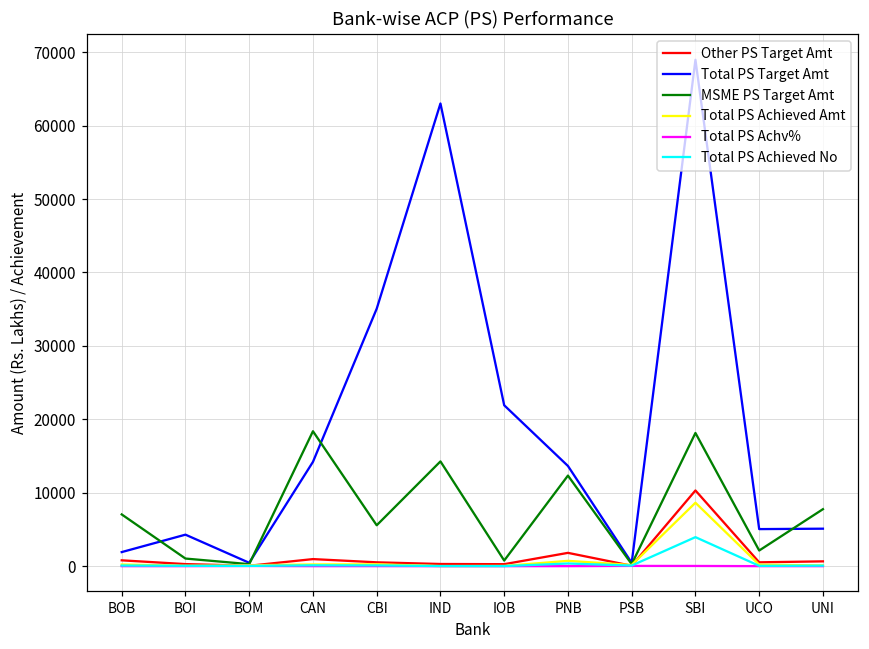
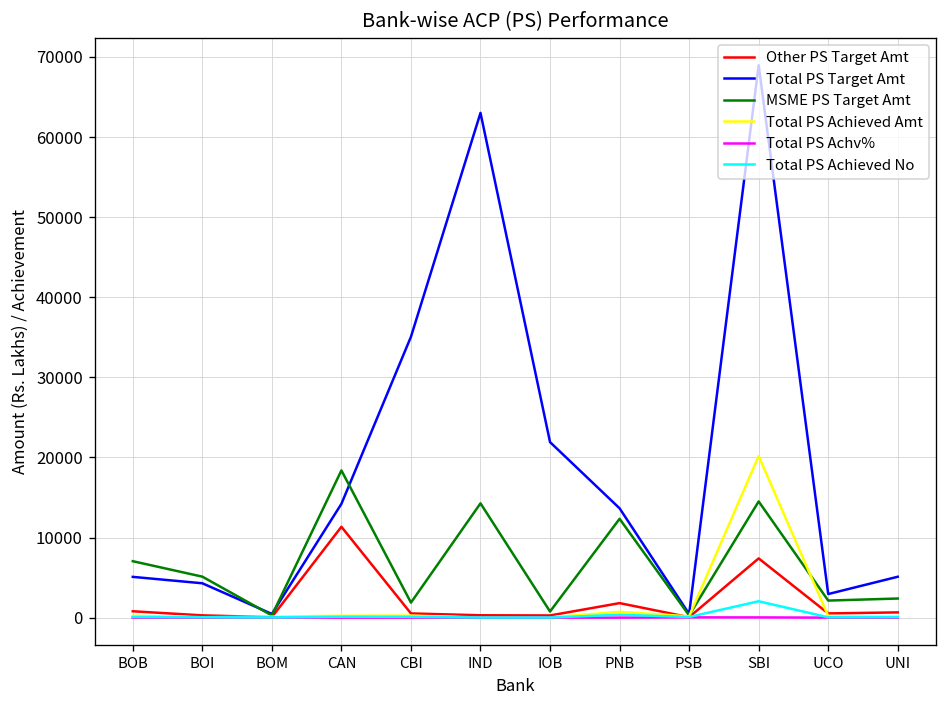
Total PS Target Amt, BOB: 2000 -> 5000
MSME PS Target Amt, BOI: 1000 -> 5000
Other PS Target Amt, CAN: 1000 -> 11000
MSME PS Target Amt, CBI: 6000 -> 2000
Other PS Target Amt, SBI: 10000 -> 7000
MSME PS Target Amt, SBI: 18000 -> 15000
Total PS Achieved Amt, SBI: 9000 -> 20000
Total PS Achieved No, SBI: 4000 -> 2000
Total PS Target Amt, UCO: 5000 -> 3000
MSME PS Target Amt, UNI: 8000 -> 2000
